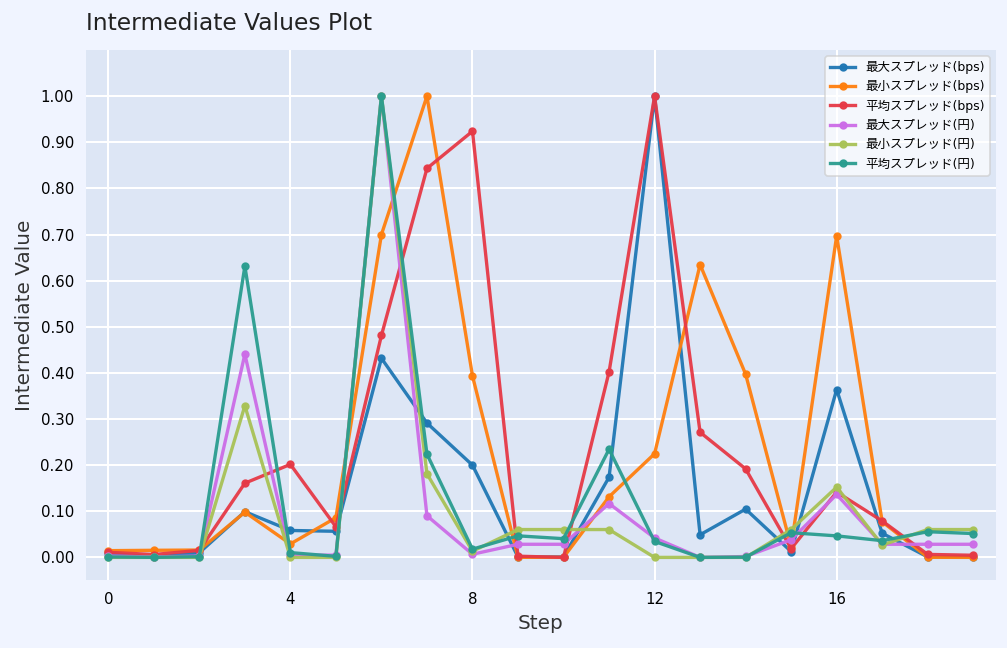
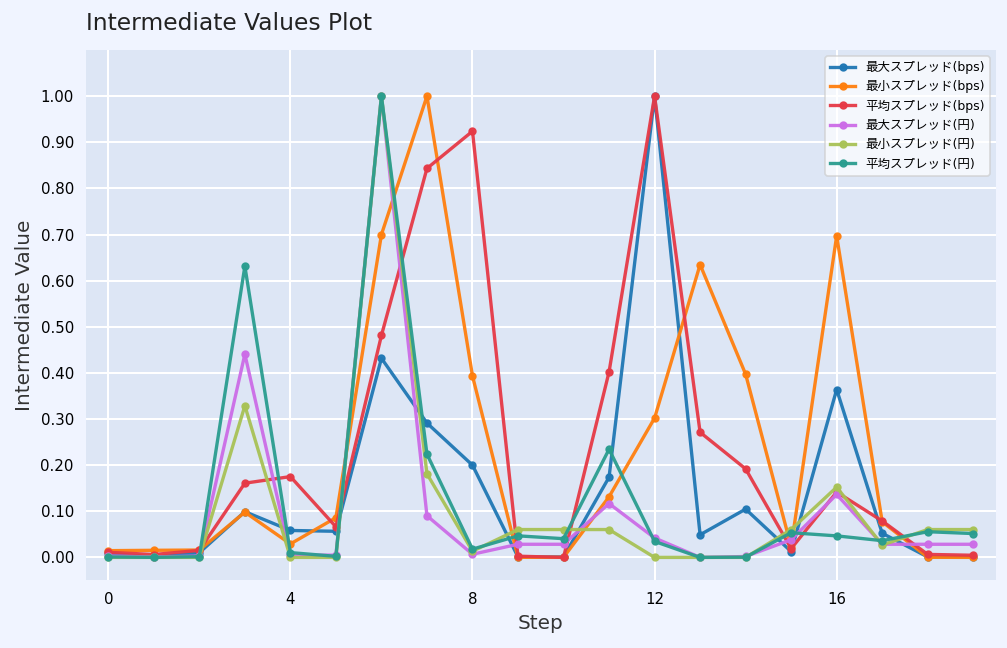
平均スプレッド(bps), 4: 0.20 -> 0.18
最小スプレッド(bps), 12: 0.22 -> 0.30
